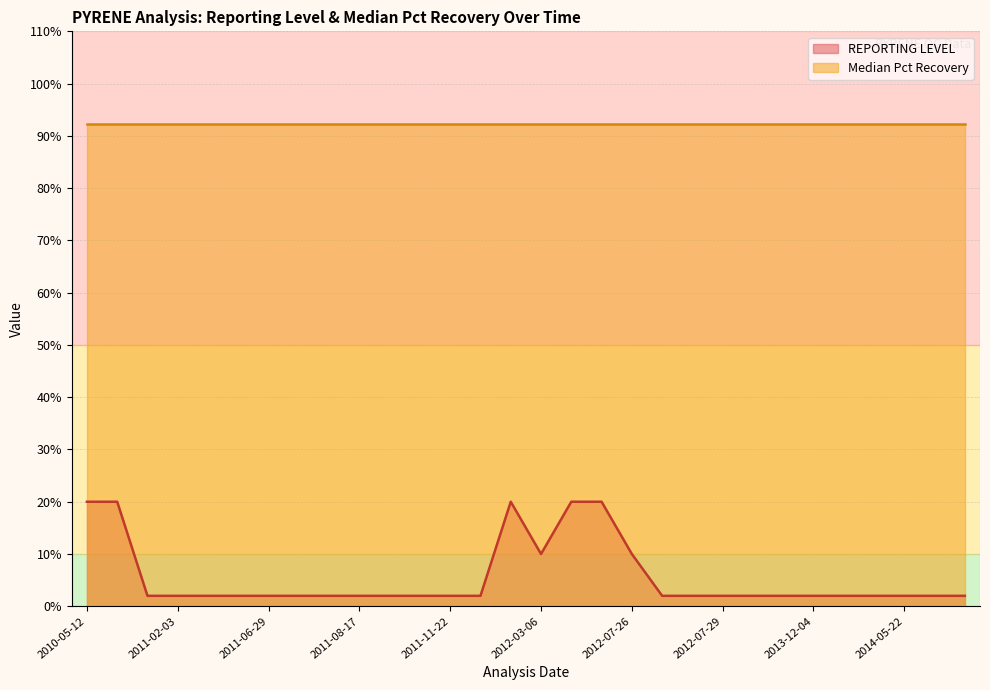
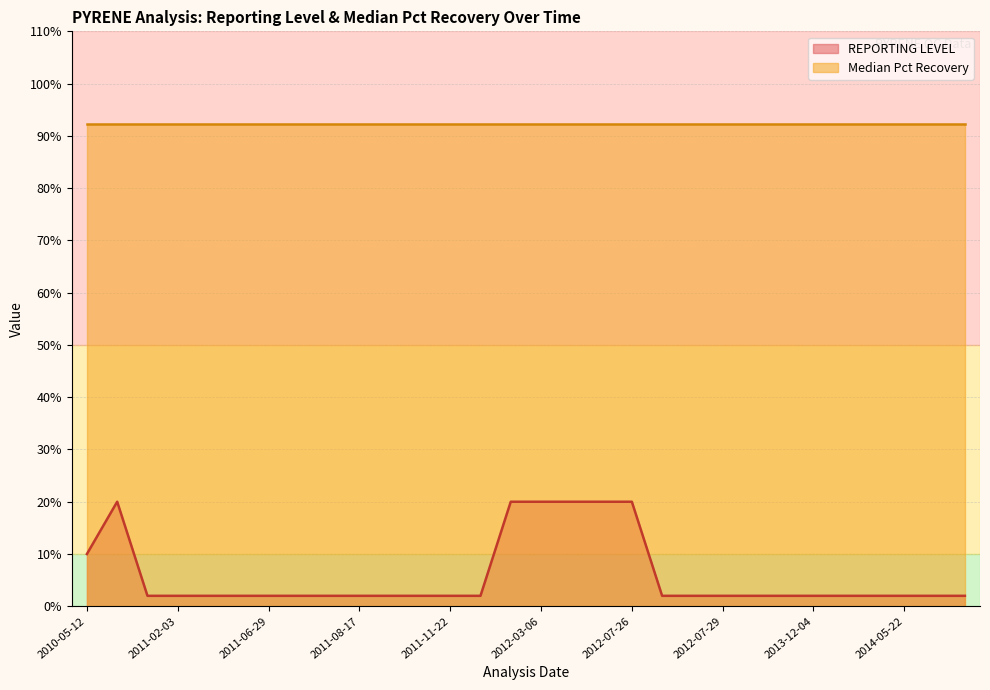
REPORTING LEVEL, 2010-05-12: 20% -> 10%
REPORTING LEVEL, 2012-03-06: 10% -> 20%
REPORTING LEVEL, 2012-07-26: 10% -> 20%
